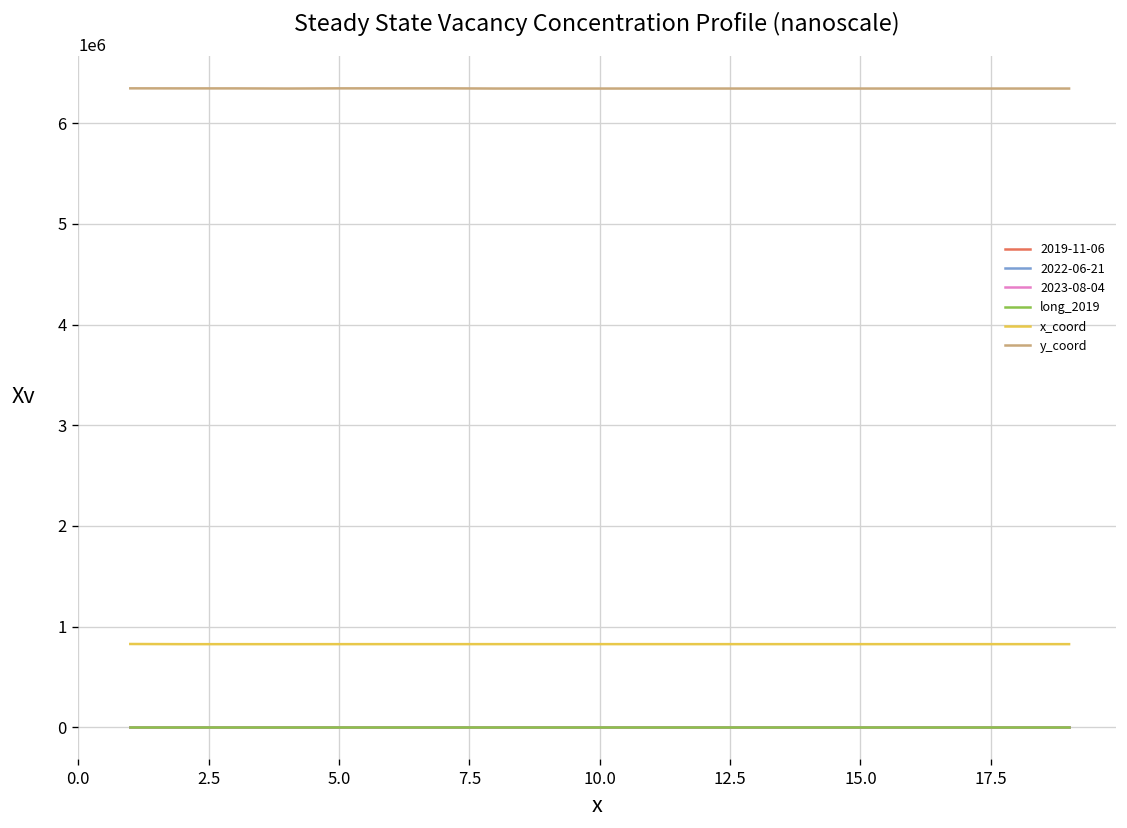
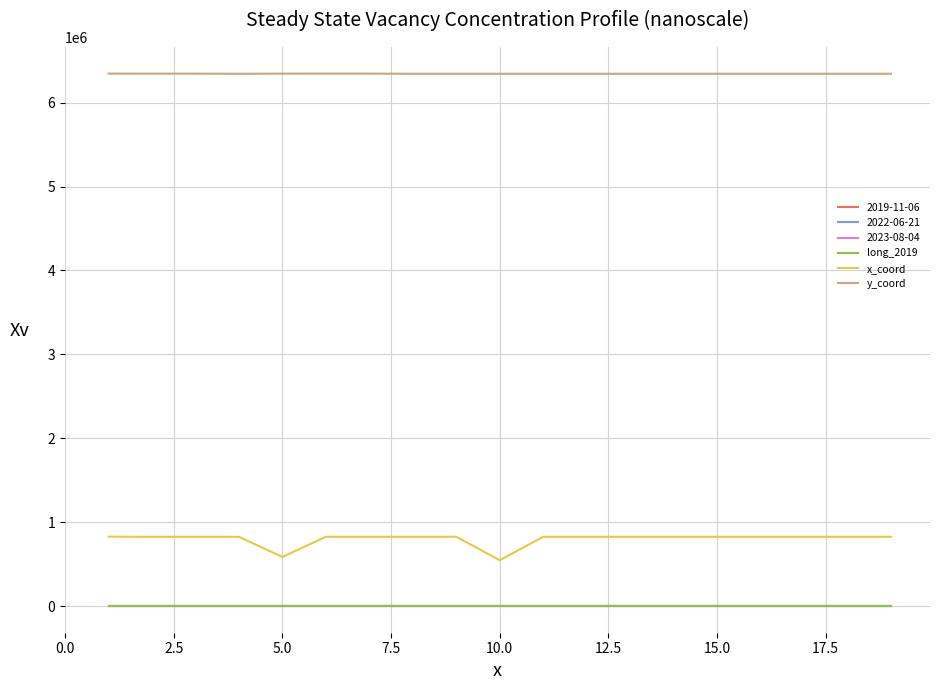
x_coord, 5.0: 800000 -> 600000
x_coord, 10.0: 800000 -> 500000
